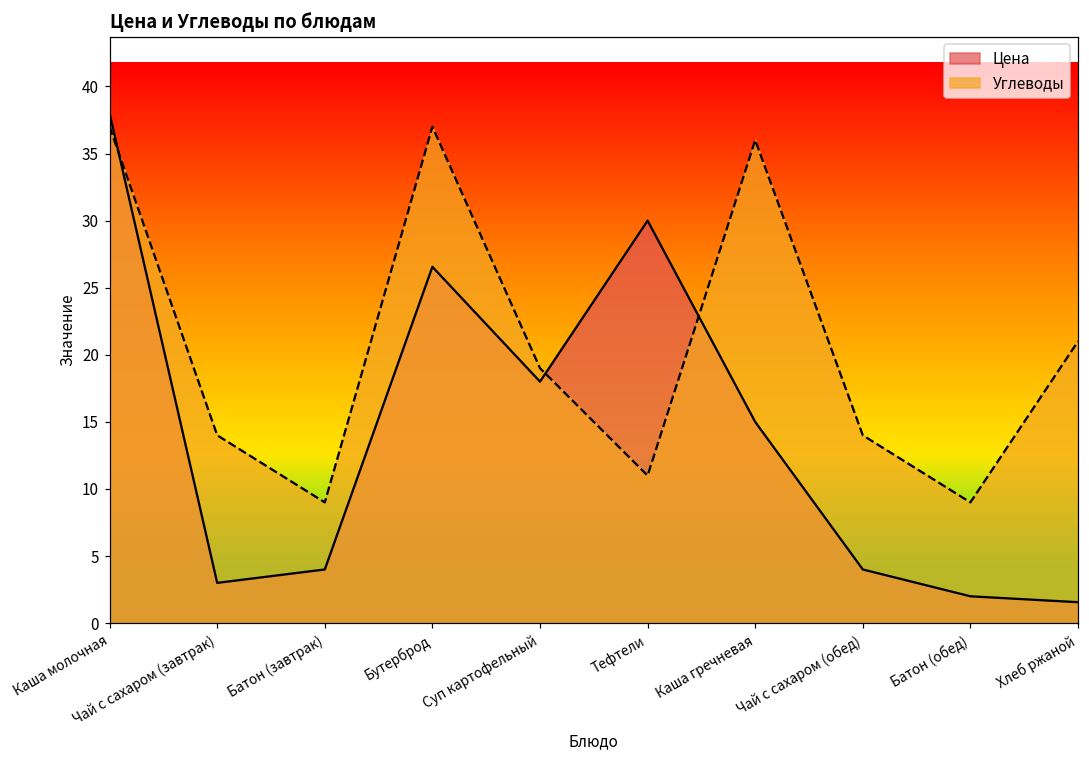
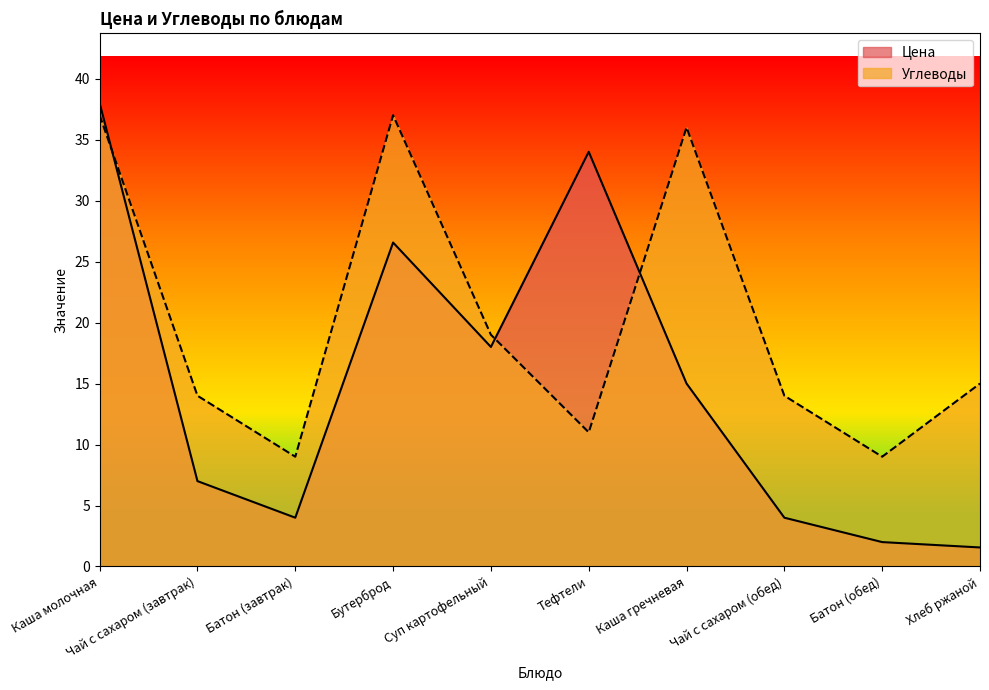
Цена, Чай с сахаром (завтрак): 3 -> 7
Цена, Тефтели: 30 -> 34
Углеводы, Хлеб ржаной: 21 -> 15
